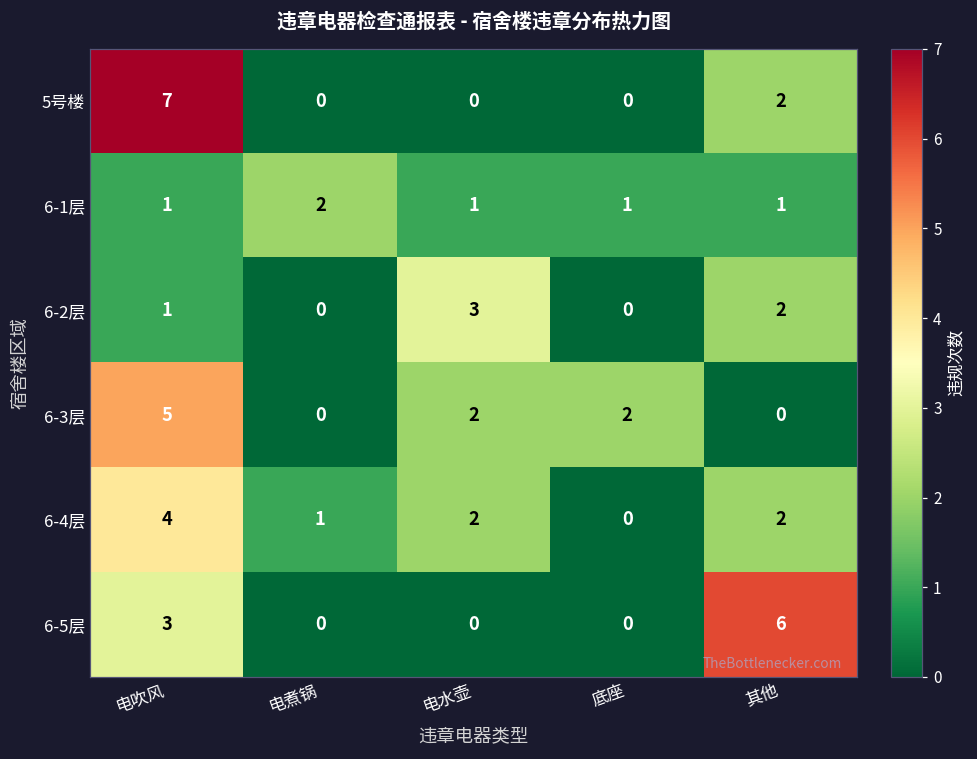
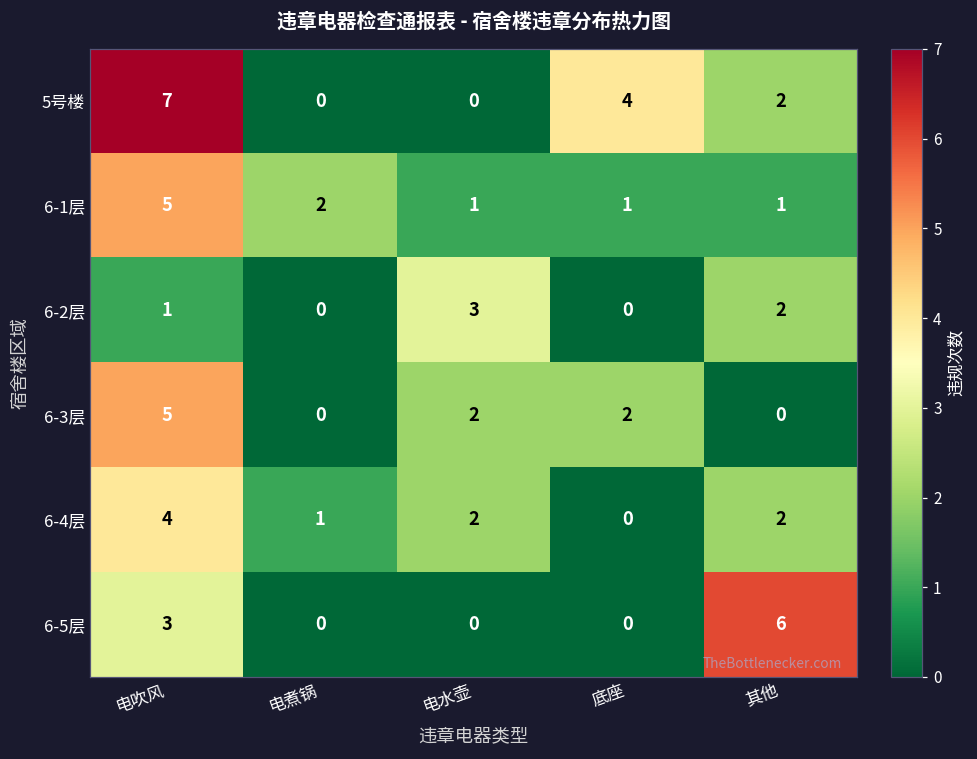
5号楼, 底座: 0 -> 4
6-1层, 电吹风: 1 -> 5
